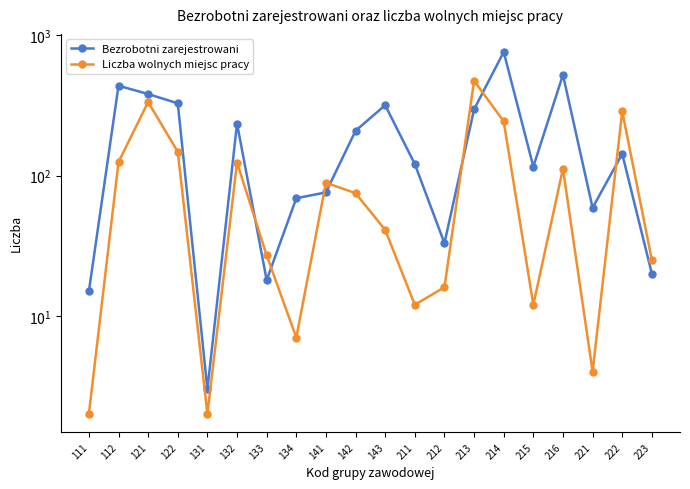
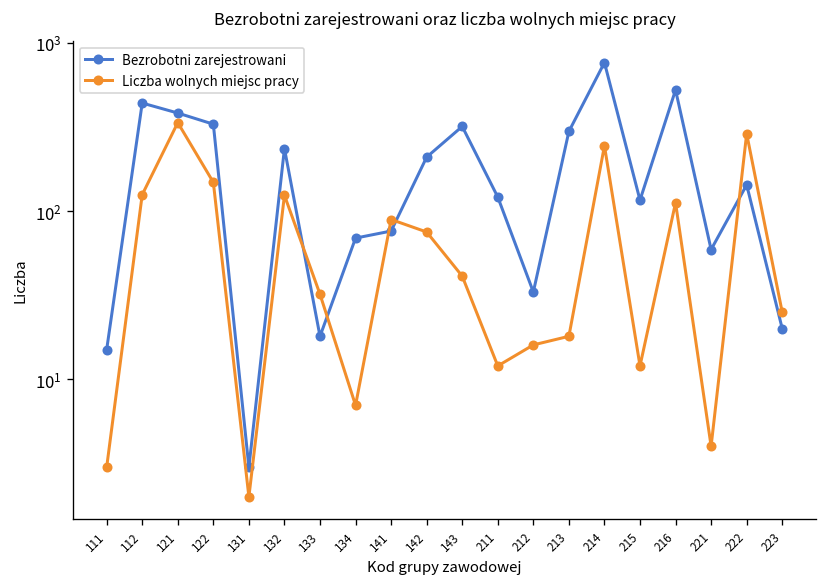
Liczba wolnych miejsc pracy, 111: 2 -> 3
Liczba wolnych miejsc pracy, 133: 27 -> 32
Liczba wolnych miejsc pracy, 213: 480 -> 18
